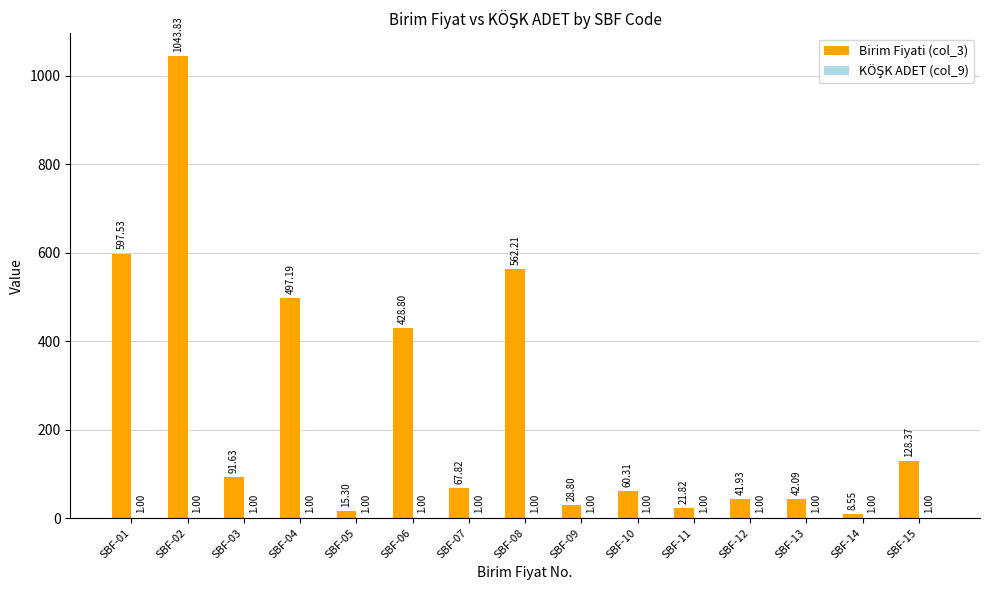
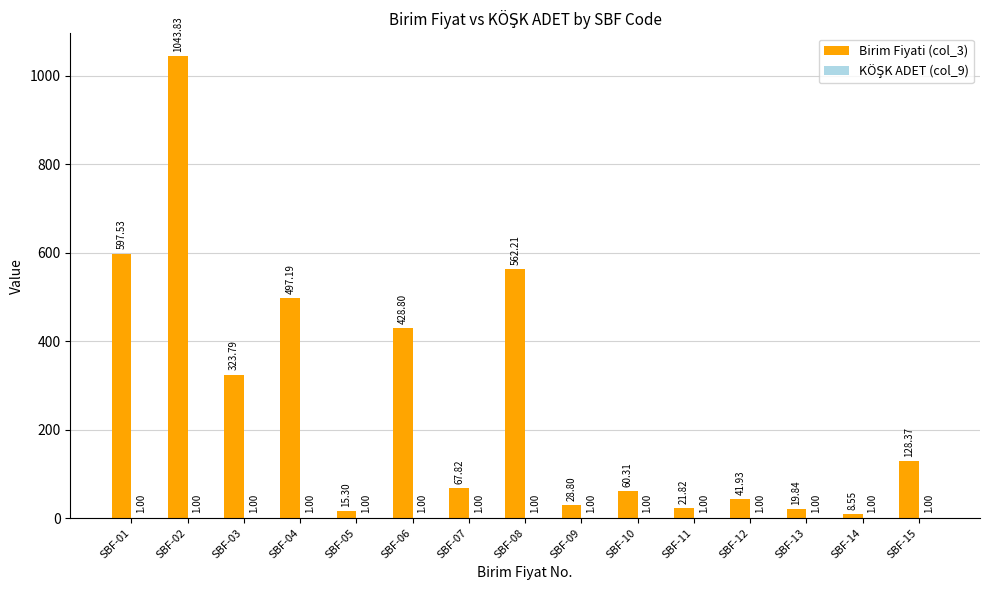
Birim Fiyati (col_3), SBF-03: 91.63 -> 323.79
Birim Fiyati (col_3), SBF-13: 42.09 -> 19.84
